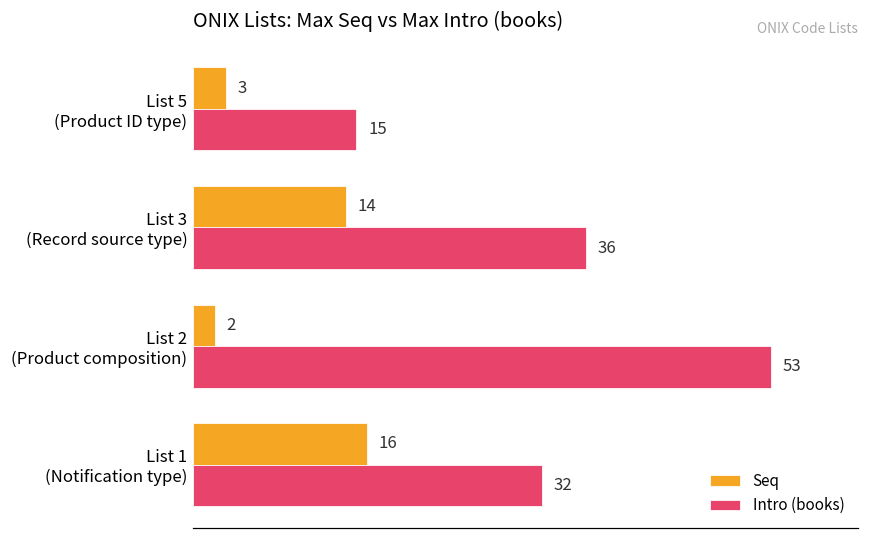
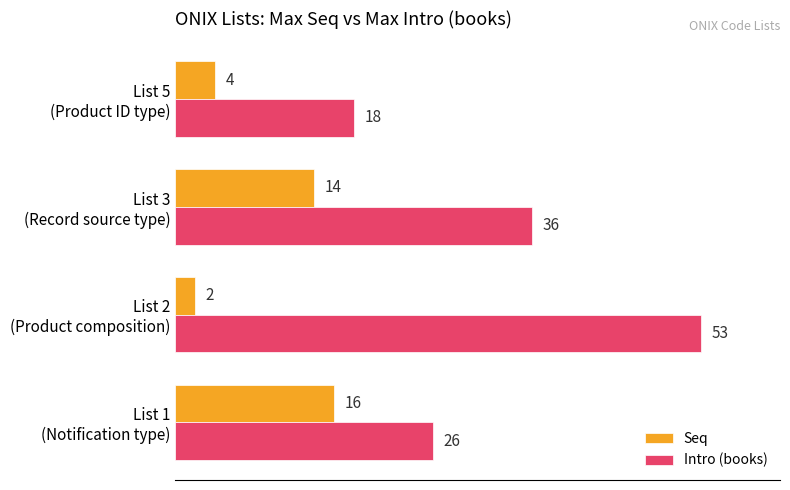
Seq, List 5 (Product ID type): 3 -> 4
Intro (books), List 5 (Product ID type): 15 -> 18
Intro (books), List 1 (Notification type): 32 -> 26
